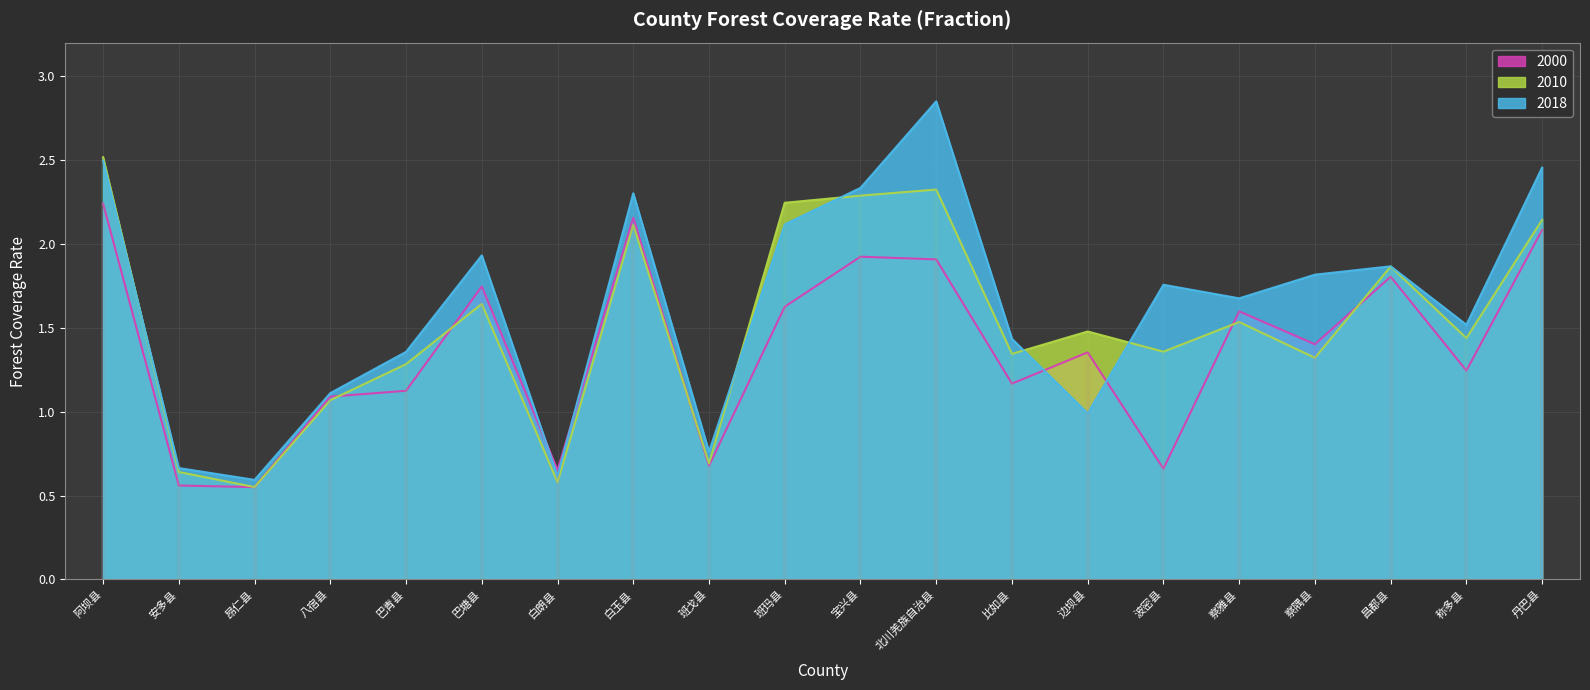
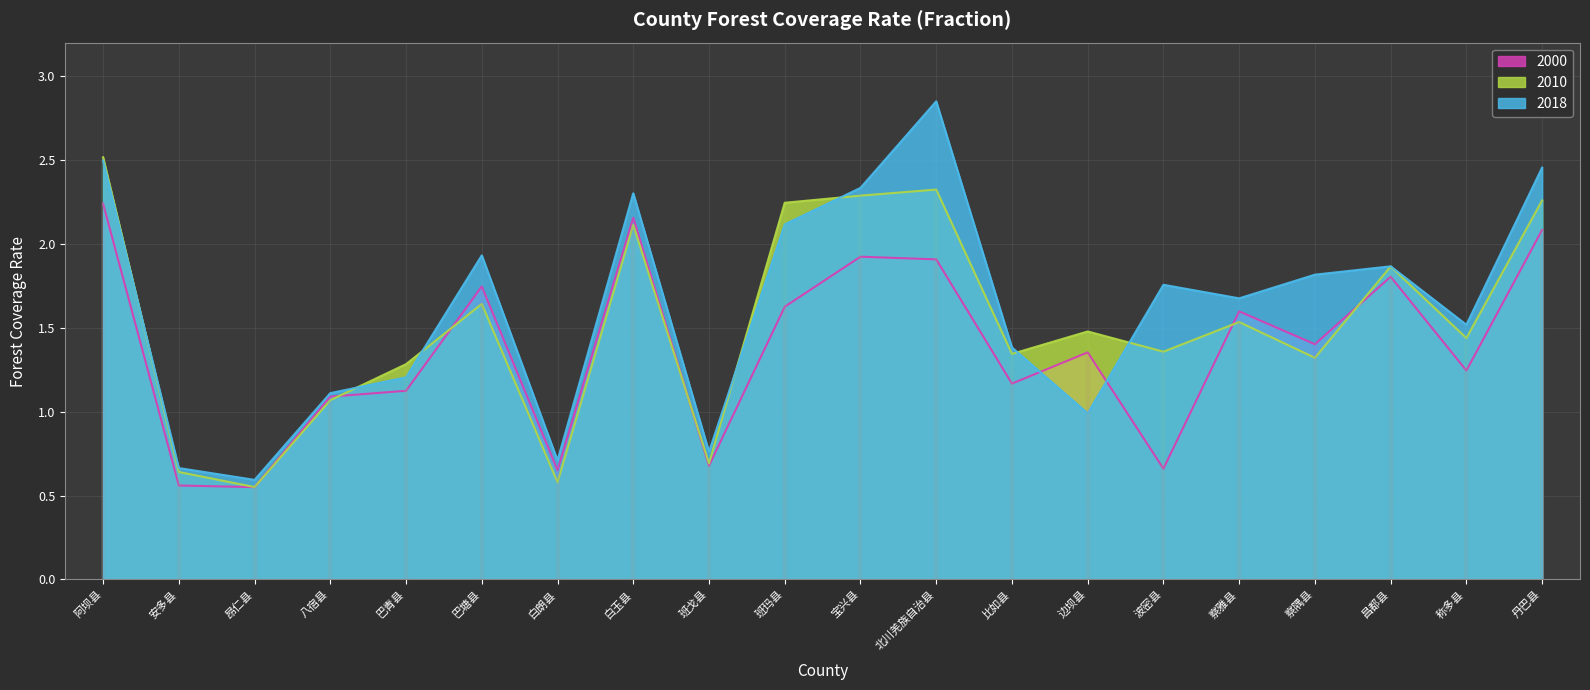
2018, 巴青县: 1.36 -> 1.21
2018, 白朗县: 0.62 -> 0.71
2018, 比如县: 1.43 -> 1.38
2010, 丹巴县: 2.14 -> 2.26
